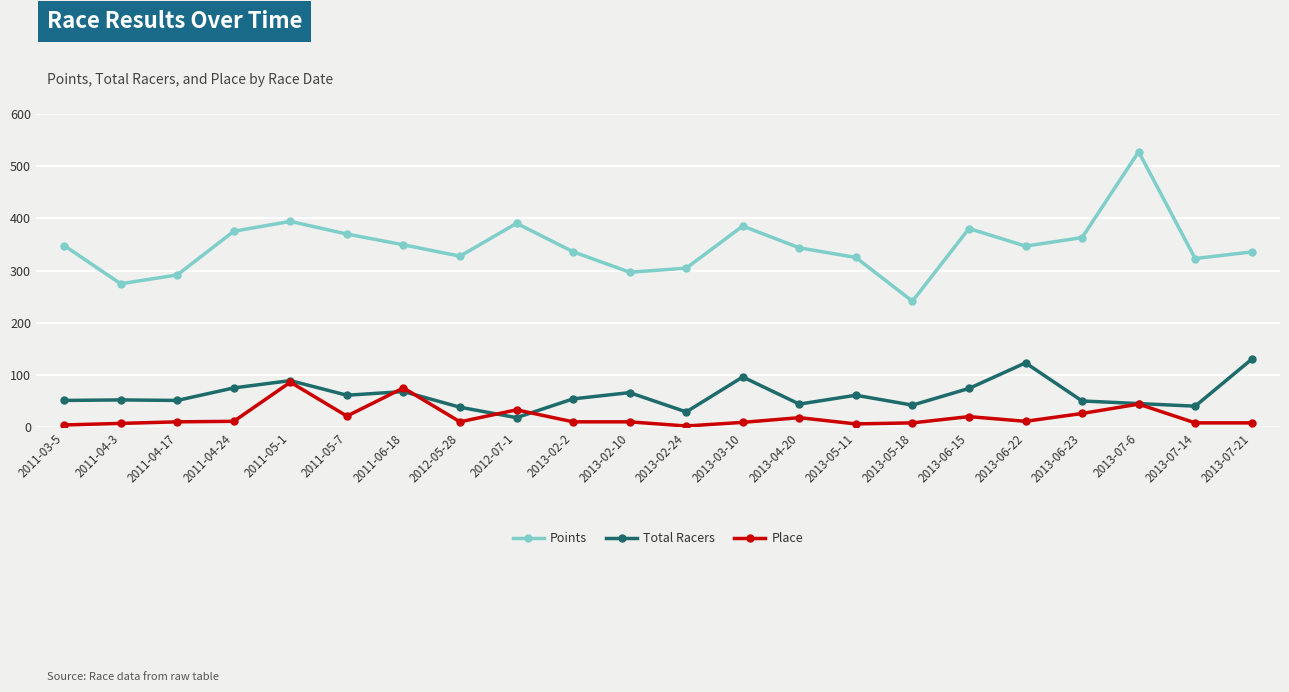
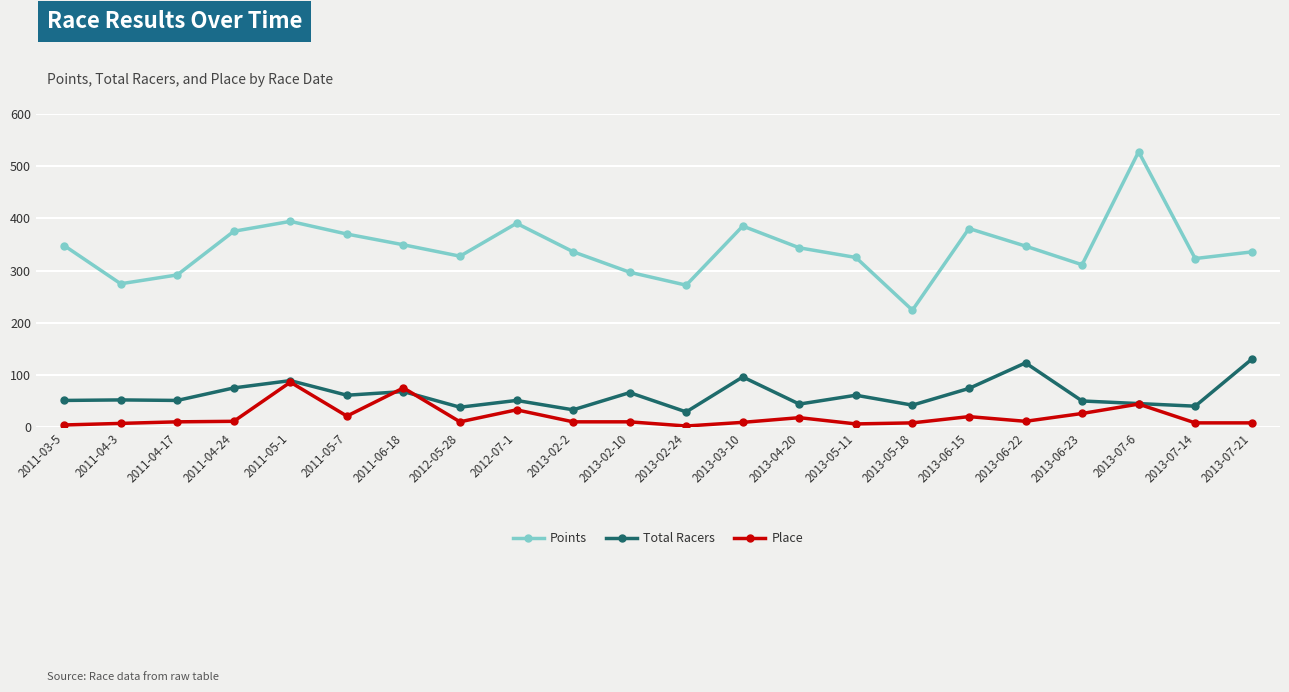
Total Racers, 2012-07-1: 20 -> 50
Total Racers, 2013-02-2: 50 -> 30
Points, 2013-02-24: 300 -> 270
Points, 2013-05-18: 240 -> 220
Points, 2013-06-23: 360 -> 310
